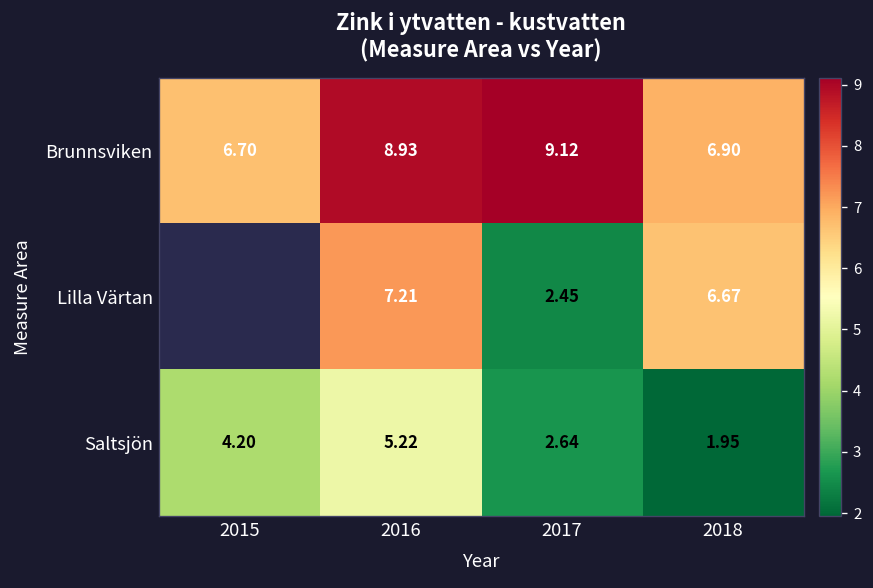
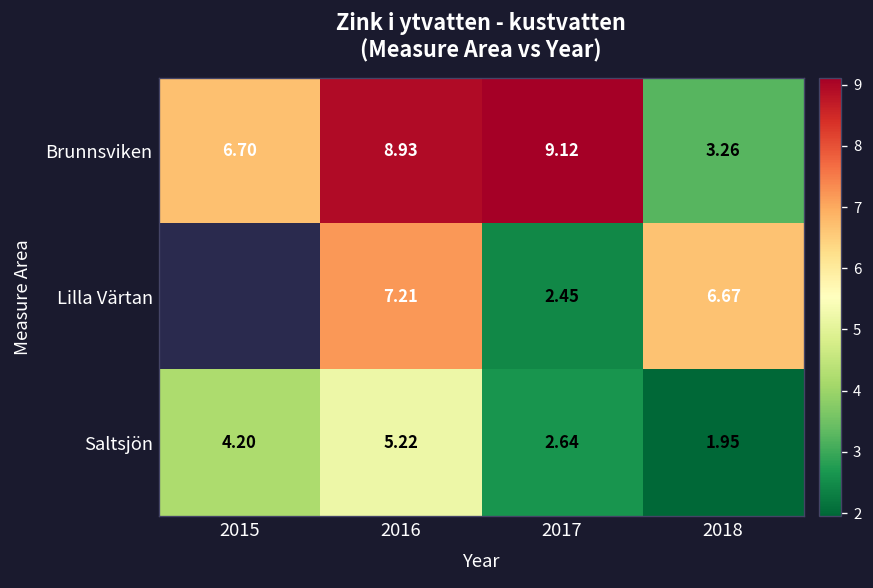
Brunnsviken, 2018: 6.90 -> 3.26
